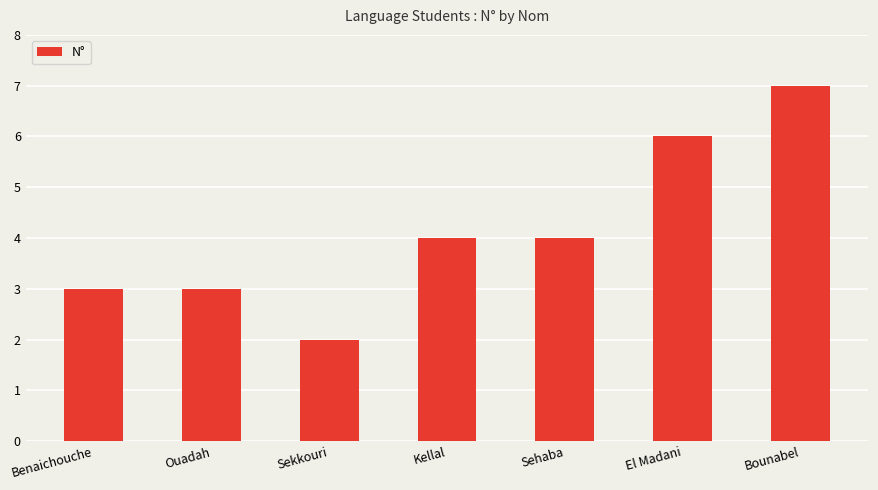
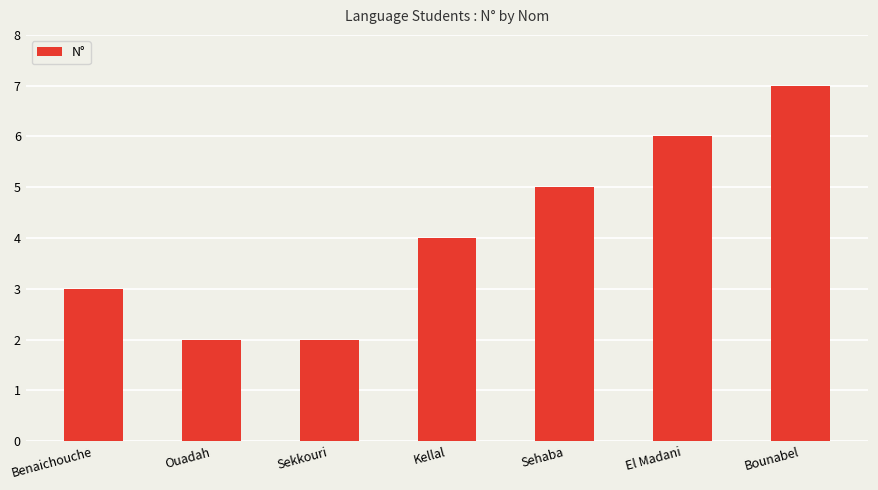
Ouadah: 3 -> 2
Sehaba: 4 -> 5
